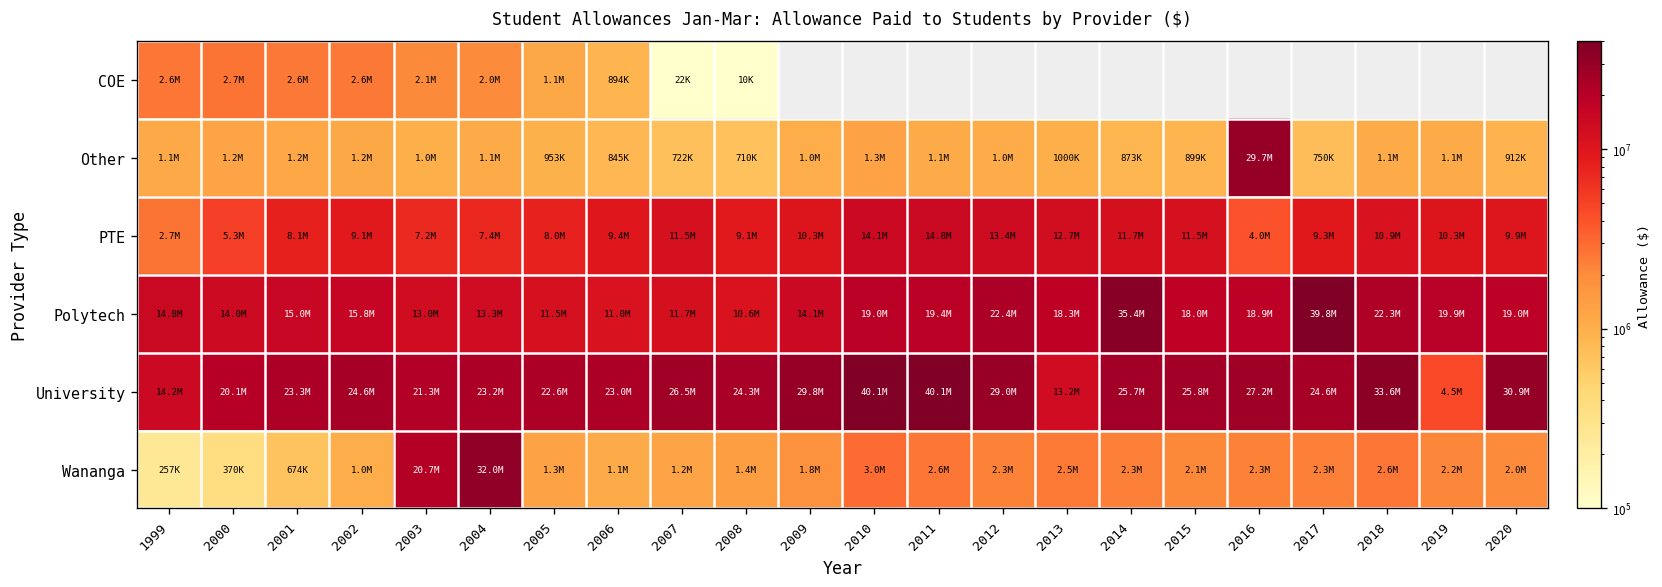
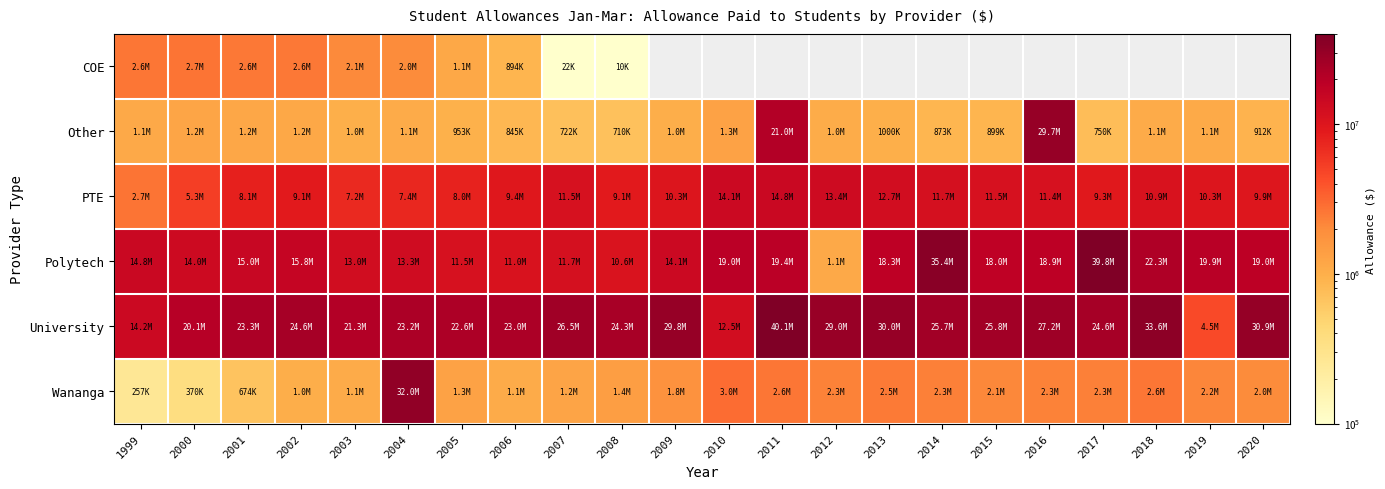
Other, 2011: 1.1M -> 21.0M
PTE, 2016: 4.0M -> 11.4M
Polytech, 2012: 22.4M -> 1.1M
University, 2010: 40.1M -> 12.5M
University, 2013: 13.2M -> 30.0M
Wananga, 2003: 20.7M -> 1.1M
